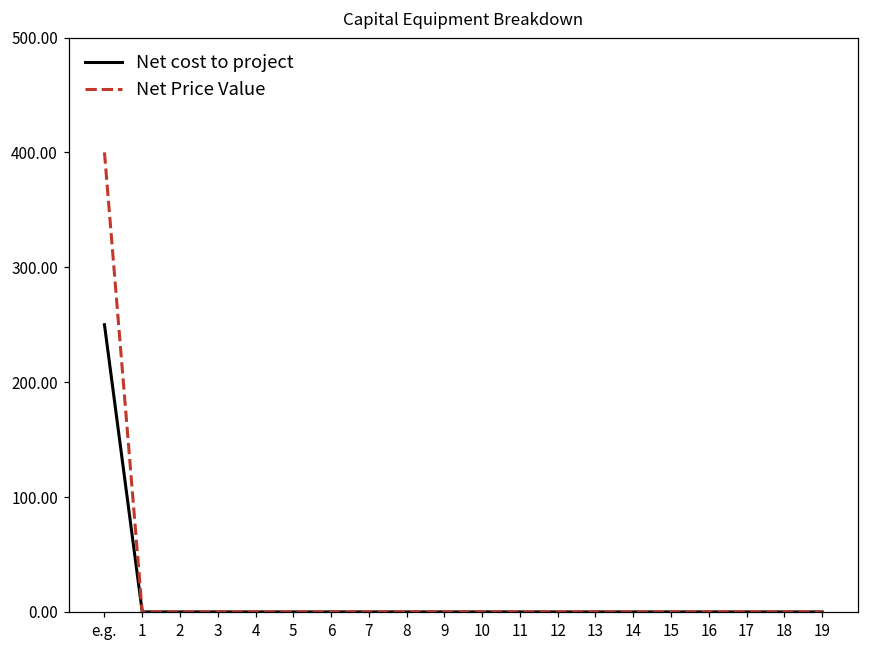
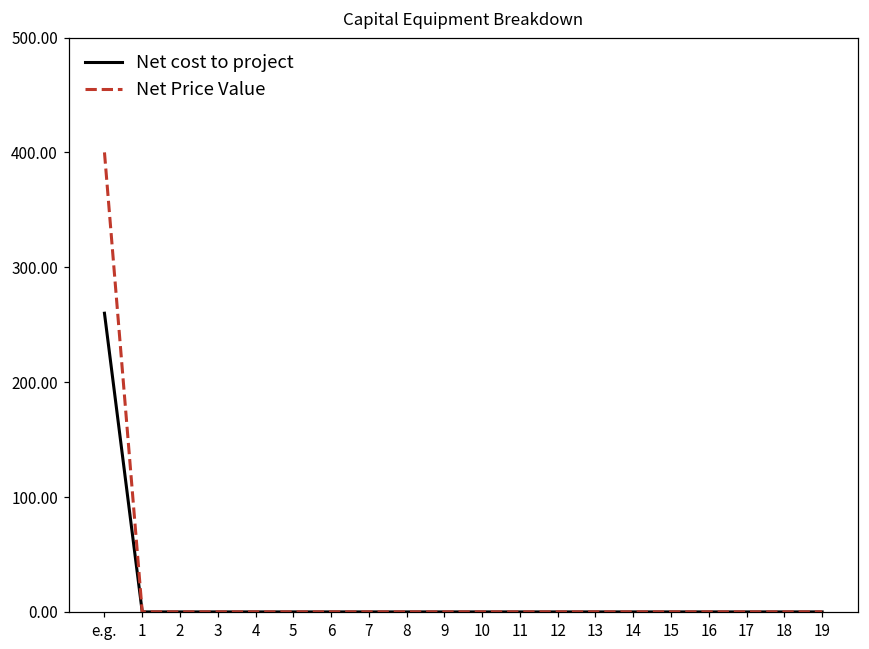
Net cost to project, e.g.: 250 -> 260
